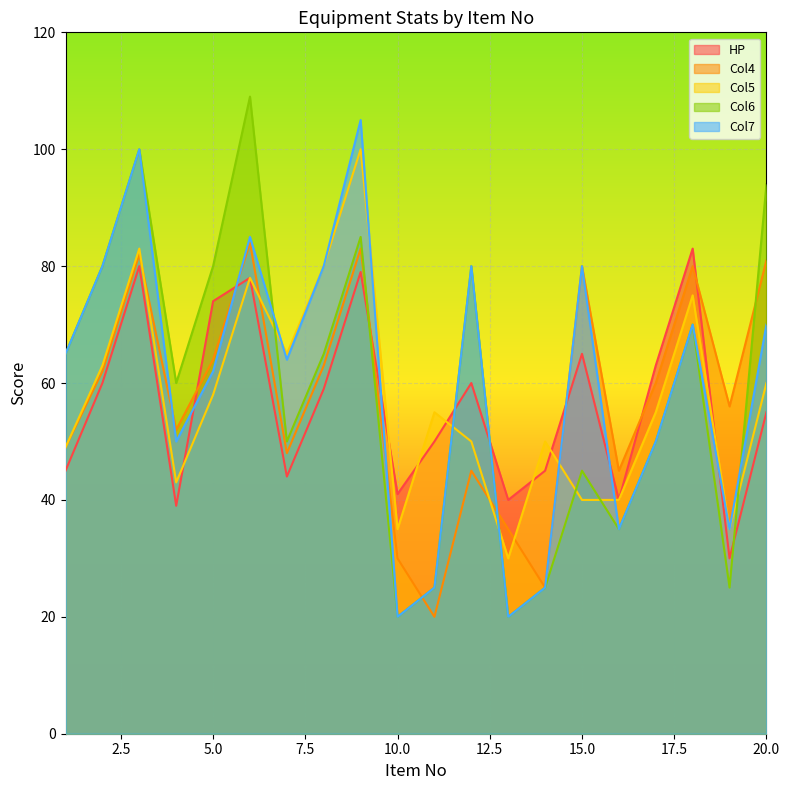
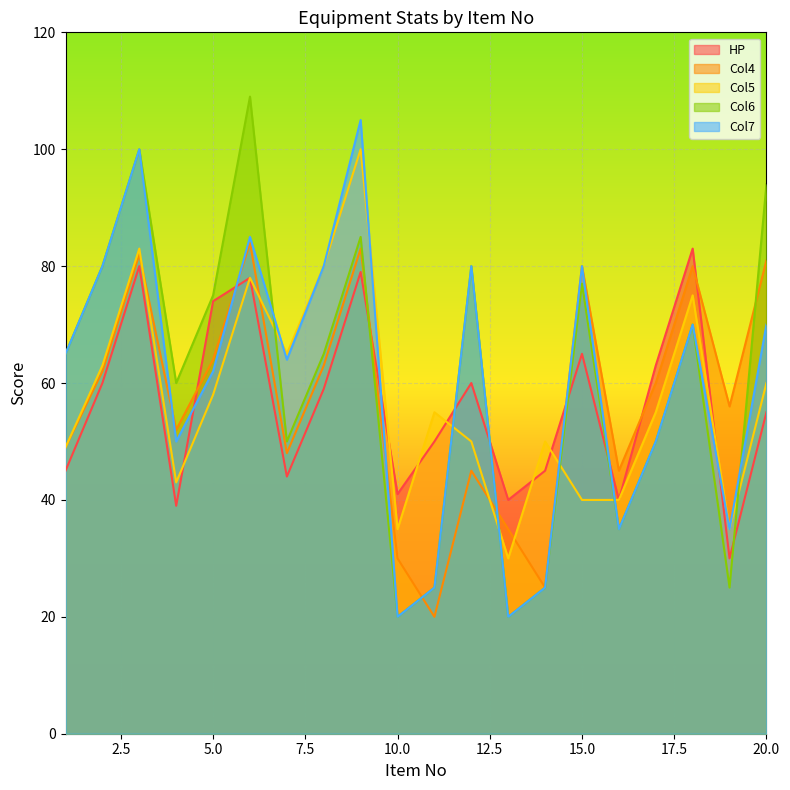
Col6, 5.0: 80 -> 75
Col6, 15.0: 45 -> 77
